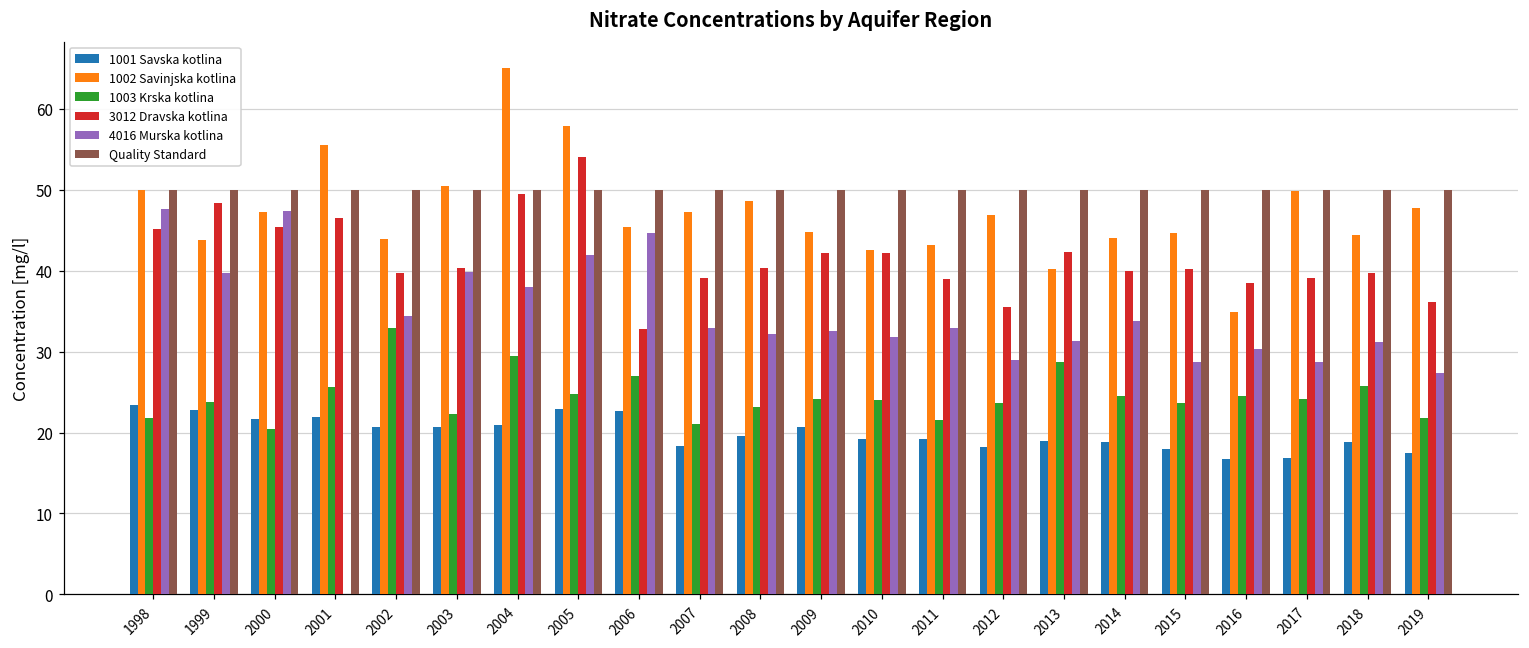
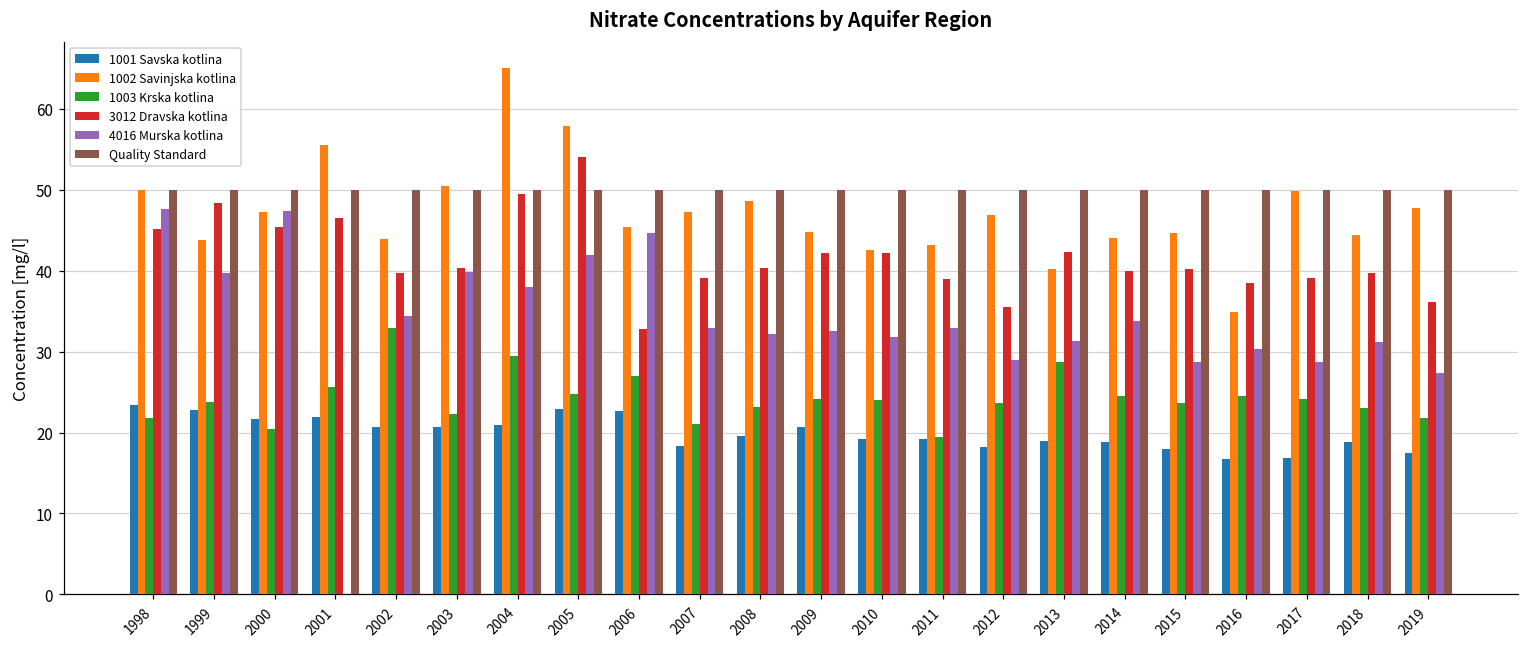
1003 Krska kotlina, 2011: 22 -> 20
1003 Krska kotlina, 2018: 26 -> 23
